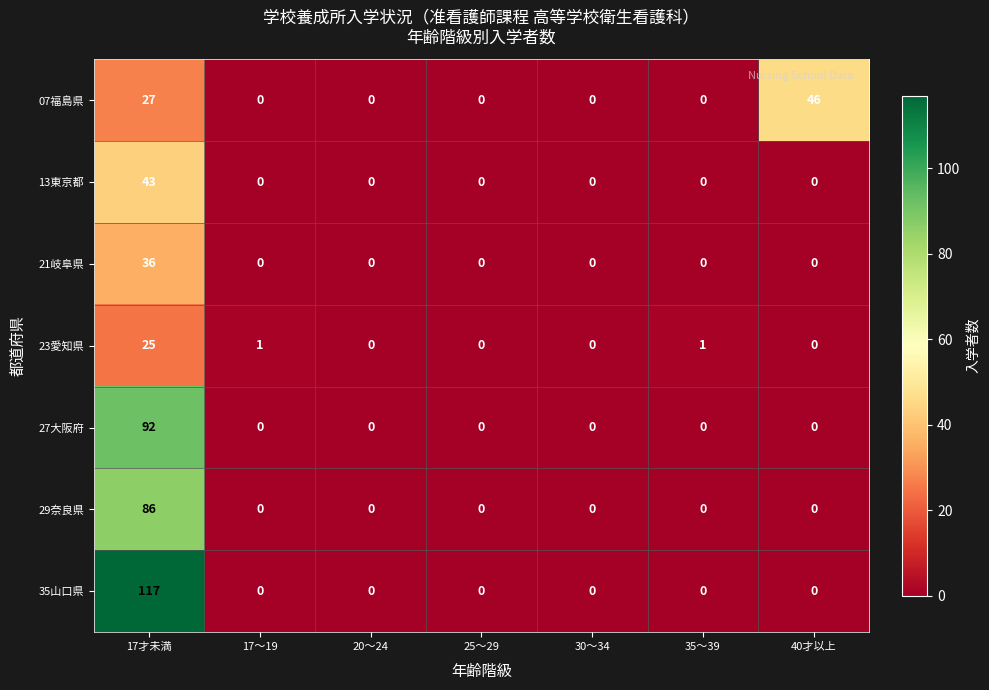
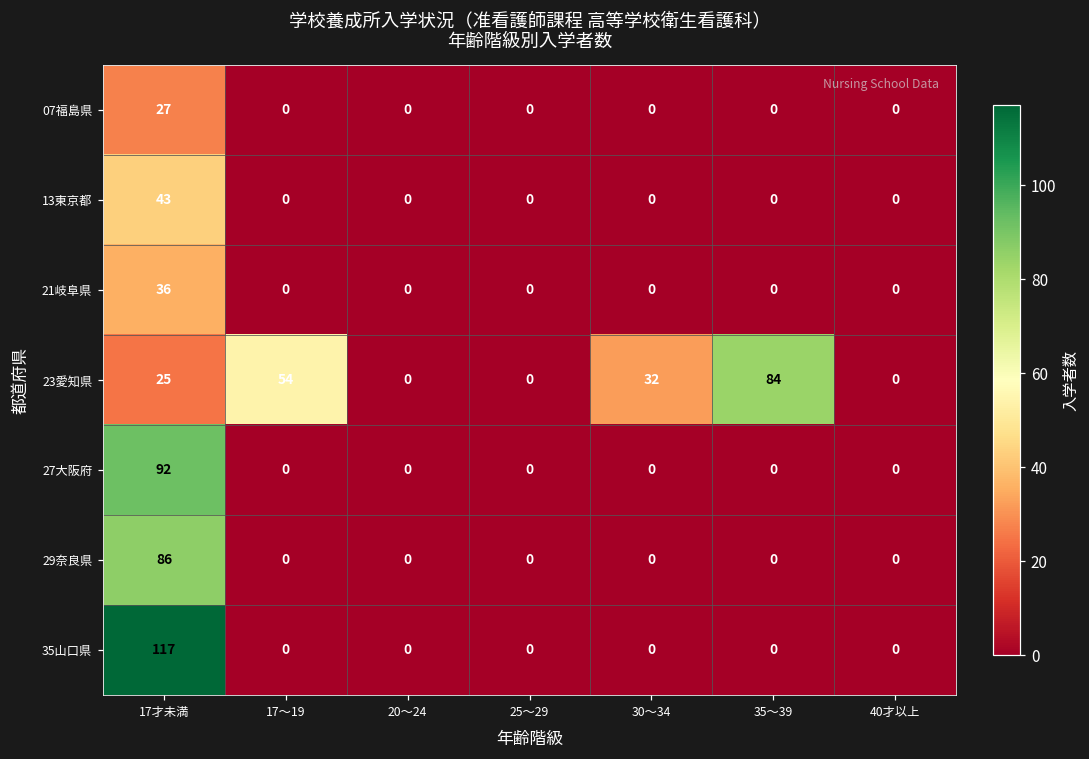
07福島県, 40才以上: 46 -> 0
23愛知県, 17～19: 1 -> 54
23愛知県, 30～34: 0 -> 32
23愛知県, 35～39: 1 -> 84
